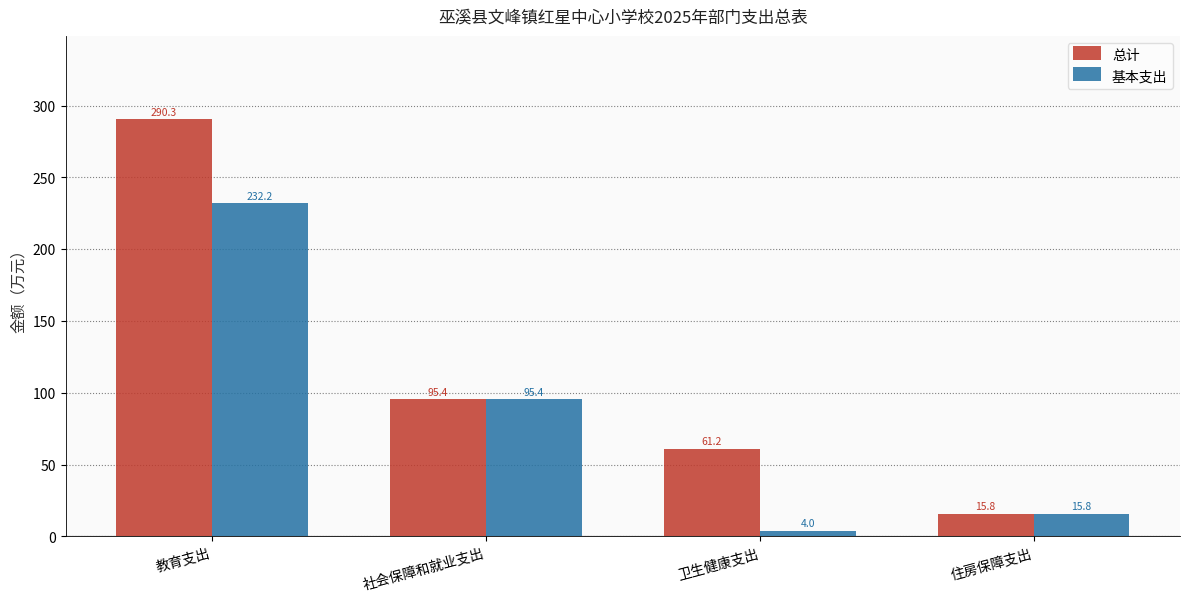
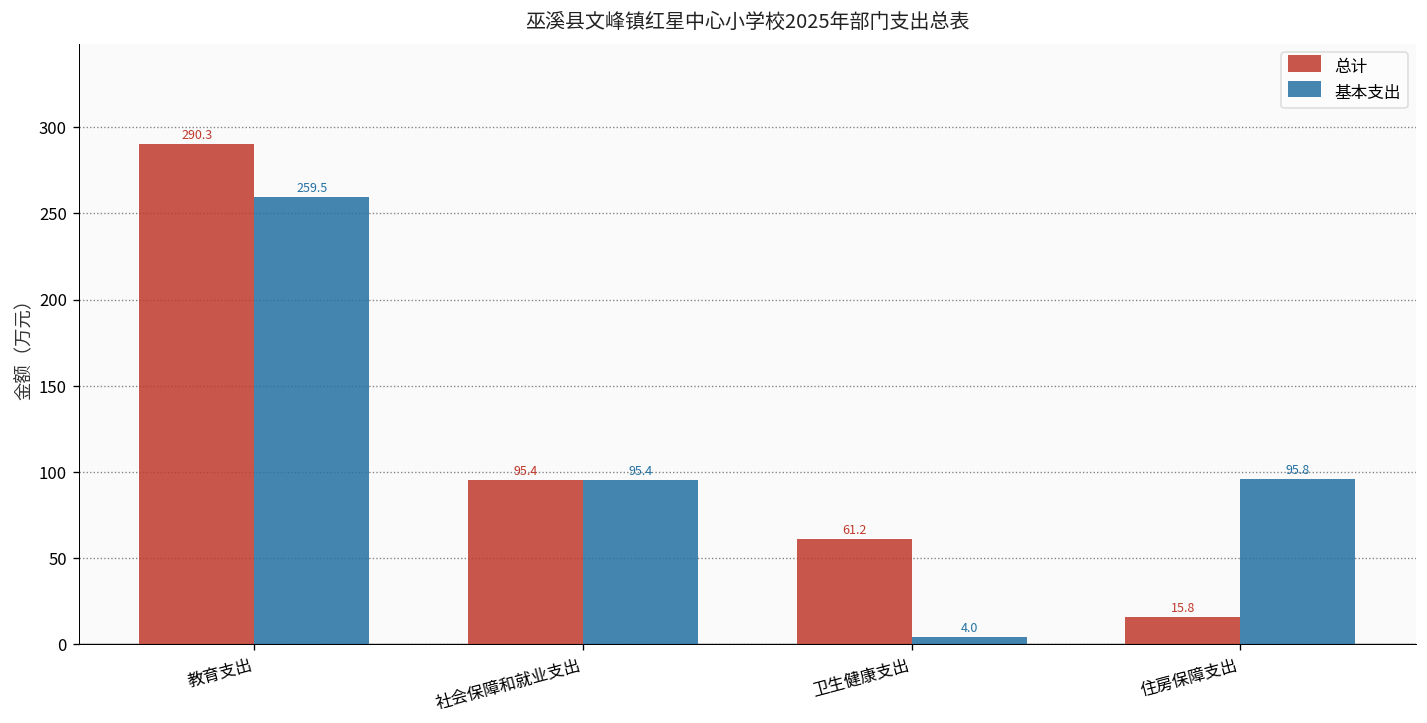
基本支出, 教育支出: 232.2 -> 259.5
基本支出, 住房保障支出: 15.8 -> 95.8
